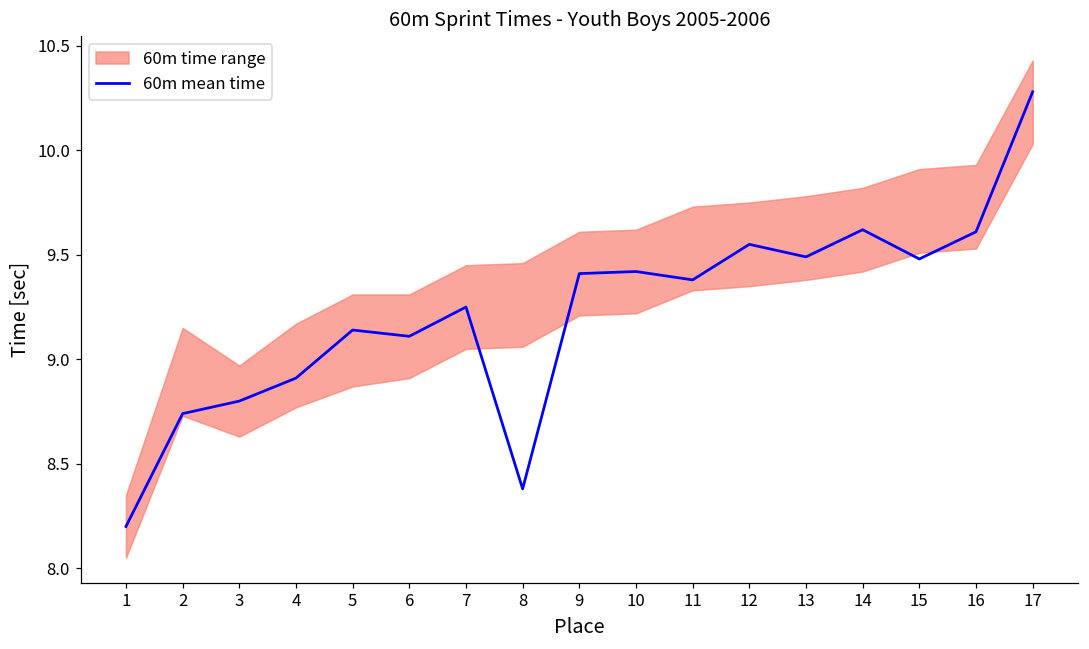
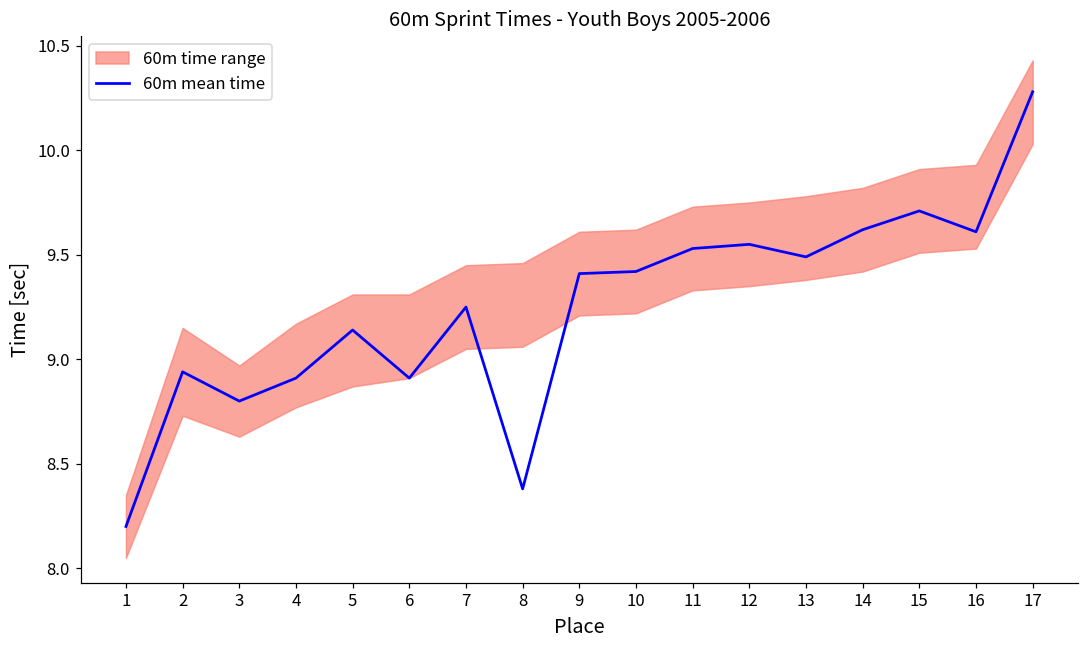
60m mean time, 2: 8.74 -> 8.94
60m mean time, 6: 9.11 -> 8.91
60m mean time, 11: 9.38 -> 9.53
60m mean time, 15: 9.48 -> 9.71
